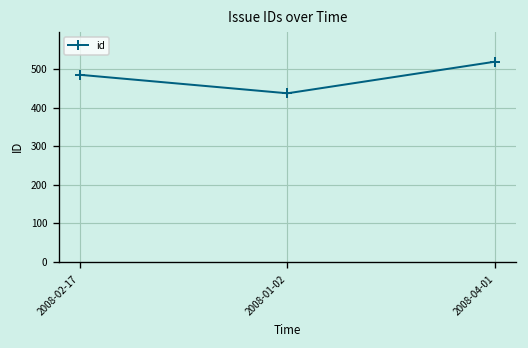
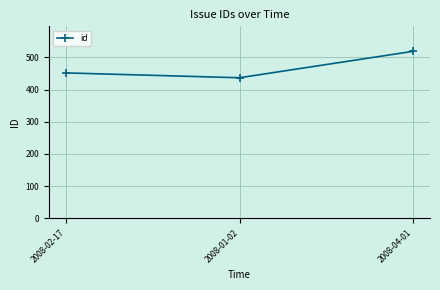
2008-02-17: 490 -> 450
